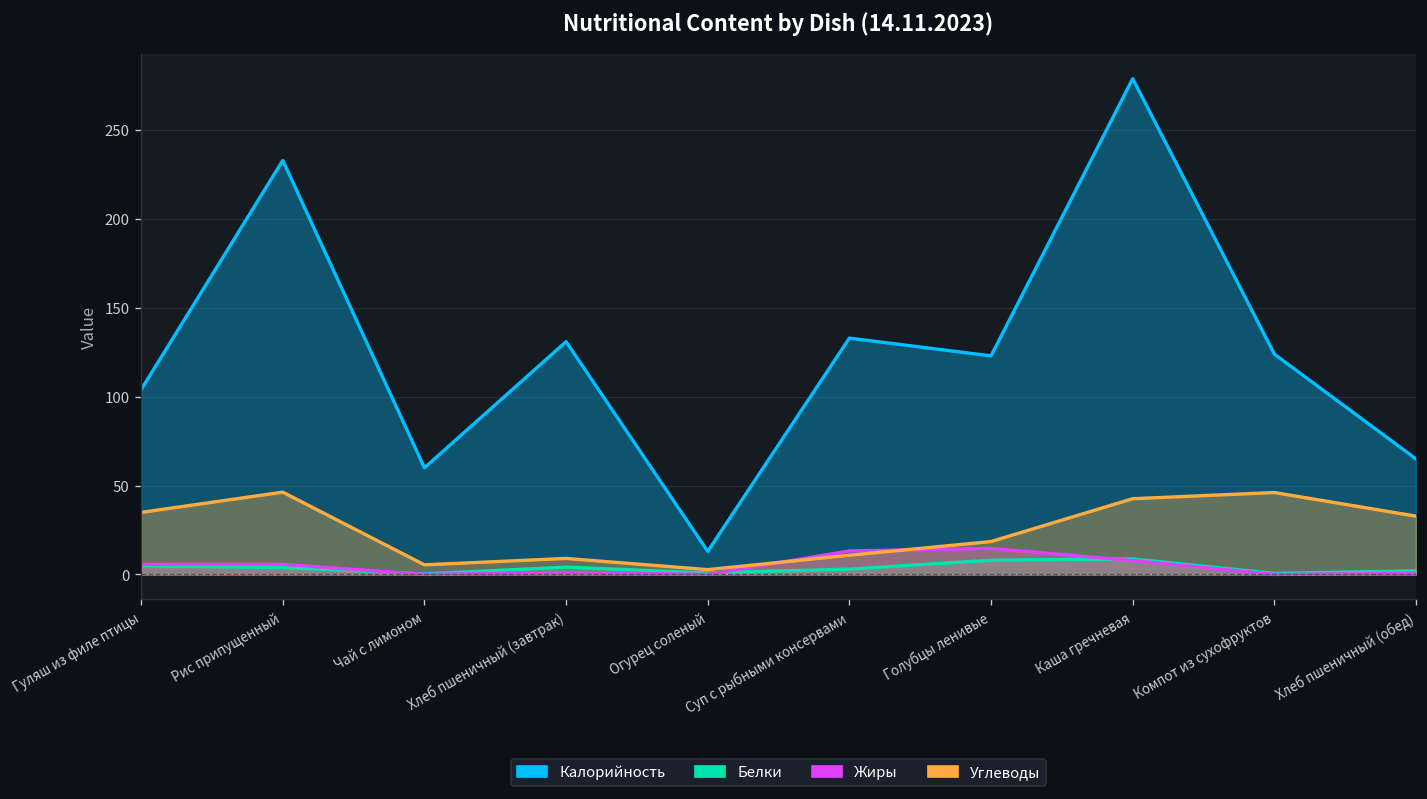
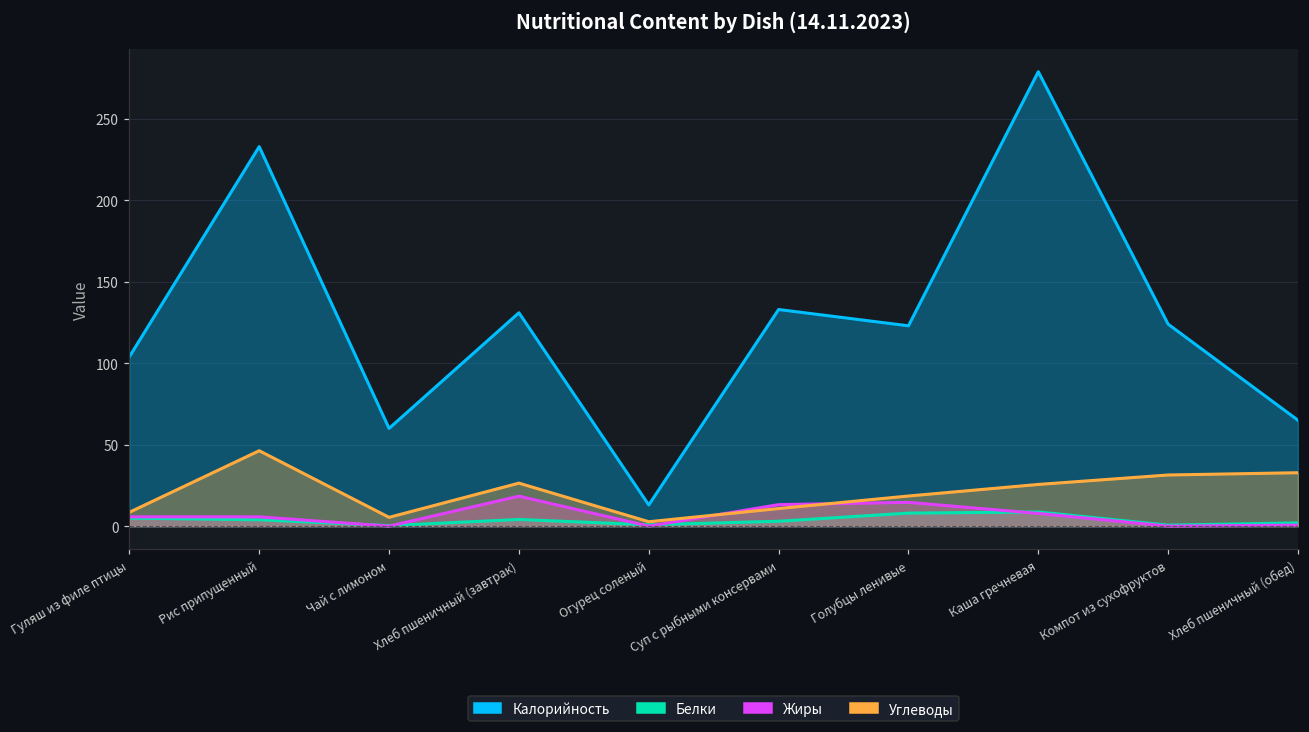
Углеводы, Гуляш из филе птицы: 35 -> 9
Жиры, Хлеб пшеничный (завтрак): 1 -> 18
Углеводы, Хлеб пшеничный (завтрак): 9 -> 26
Углеводы, Каша гречневая: 43 -> 26
Углеводы, Компот из сухофруктов: 46 -> 31
